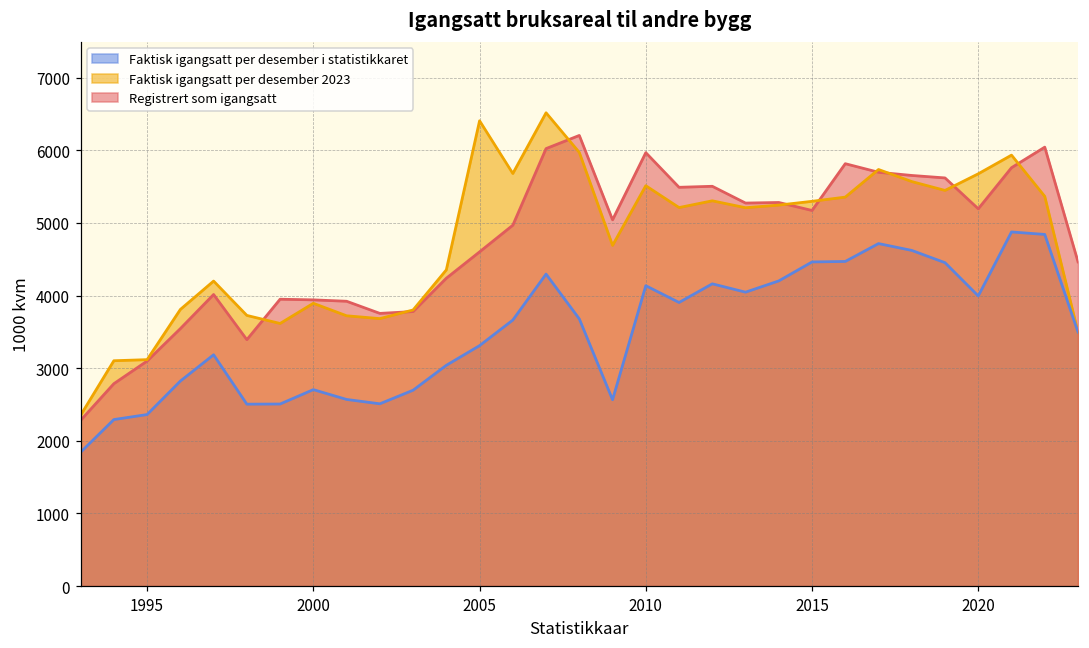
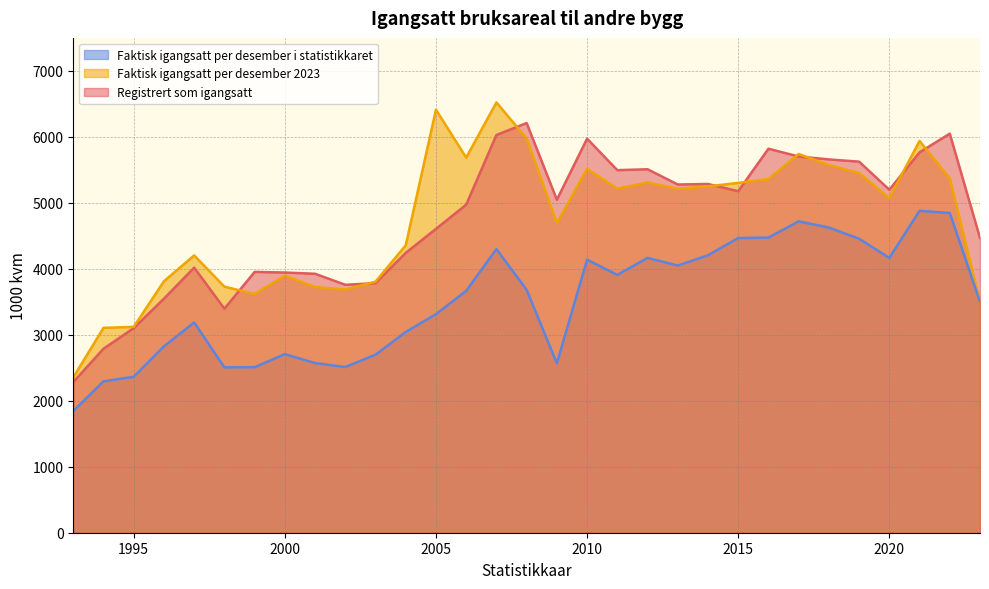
Faktisk igangsatt per desember i statistikkaret, 2020: 4000 -> 4200
Faktisk igangsatt per desember 2023, 2020: 5700 -> 5100
